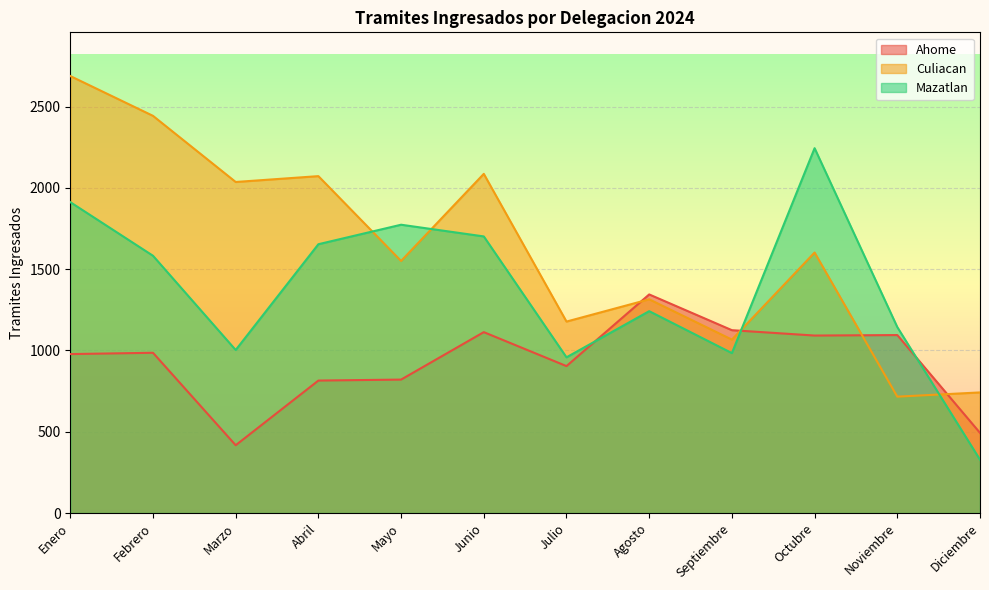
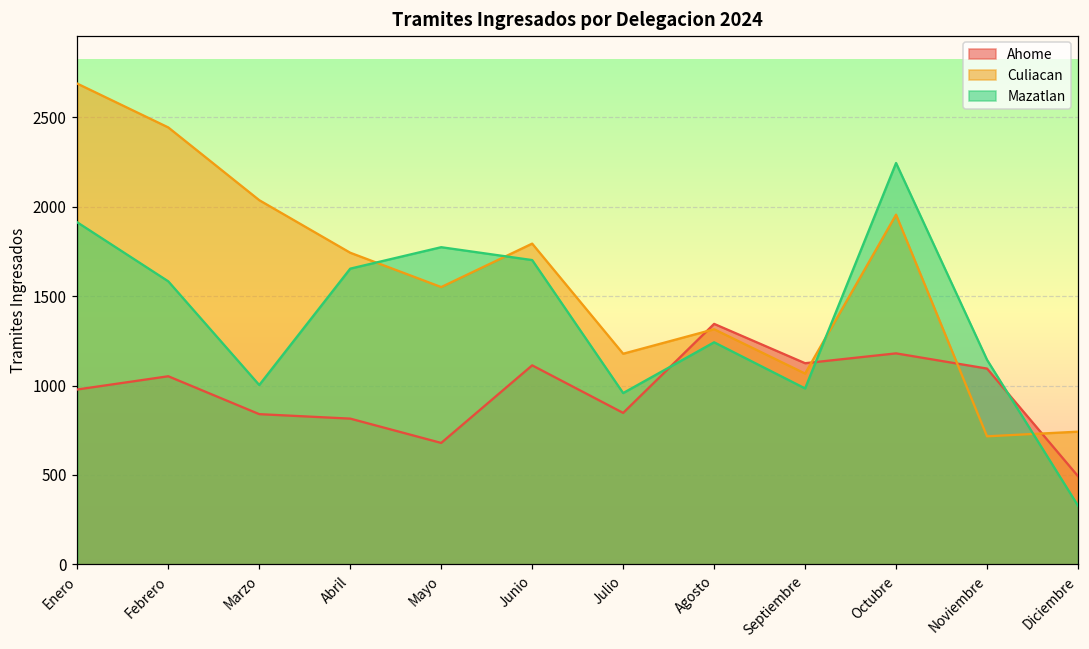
Ahome, Febrero: 990 -> 1050
Ahome, Marzo: 420 -> 840
Culiacan, Abril: 2070 -> 1740
Ahome, Mayo: 820 -> 680
Culiacan, Junio: 2090 -> 1790
Ahome, Julio: 900 -> 850
Ahome, Octubre: 1090 -> 1180
Culiacan, Octubre: 1600 -> 1960
